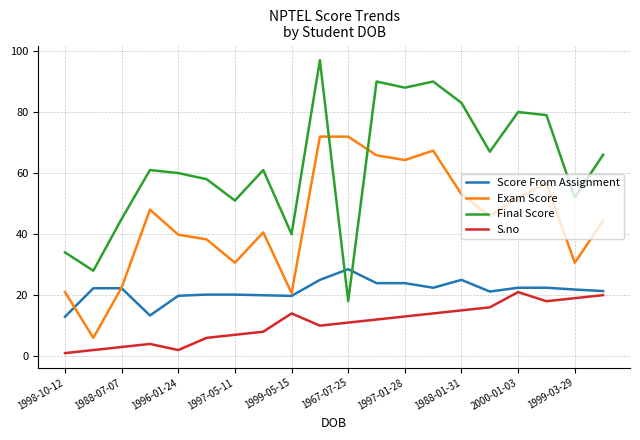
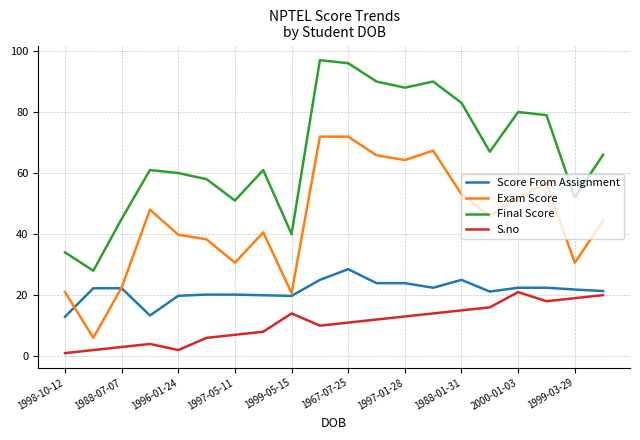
Final Score, 1967-07-25: 18 -> 96
